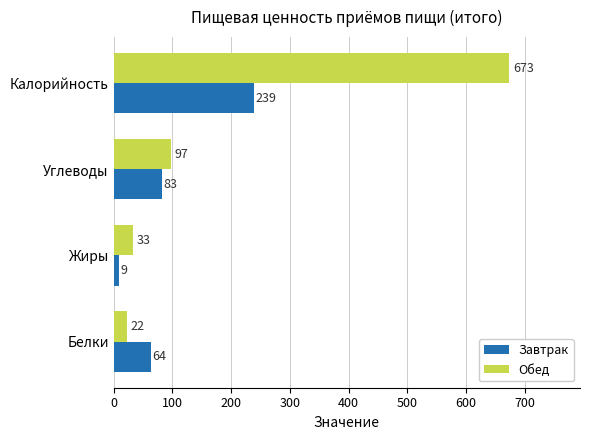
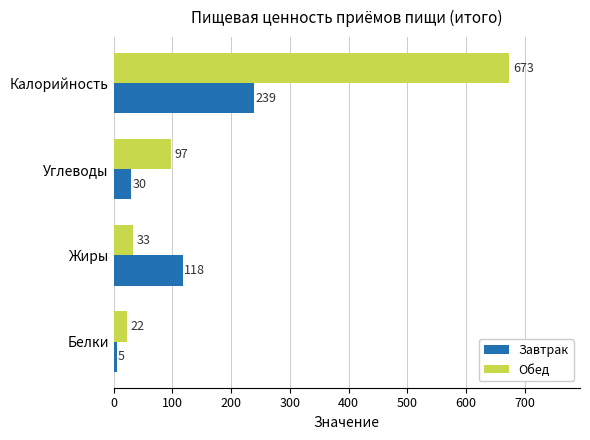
Завтрак, Углеводы: 83 -> 30
Завтрак, Жиры: 9 -> 118
Завтрак, Белки: 64 -> 5
